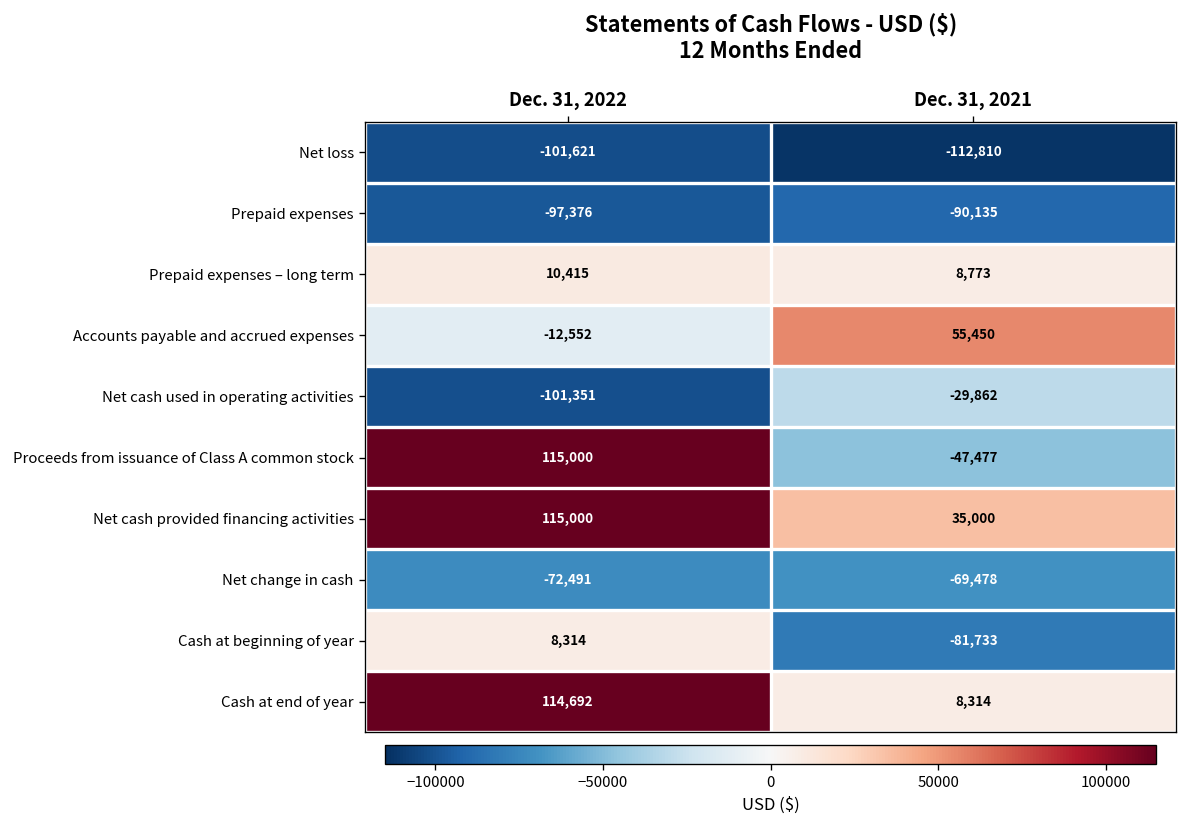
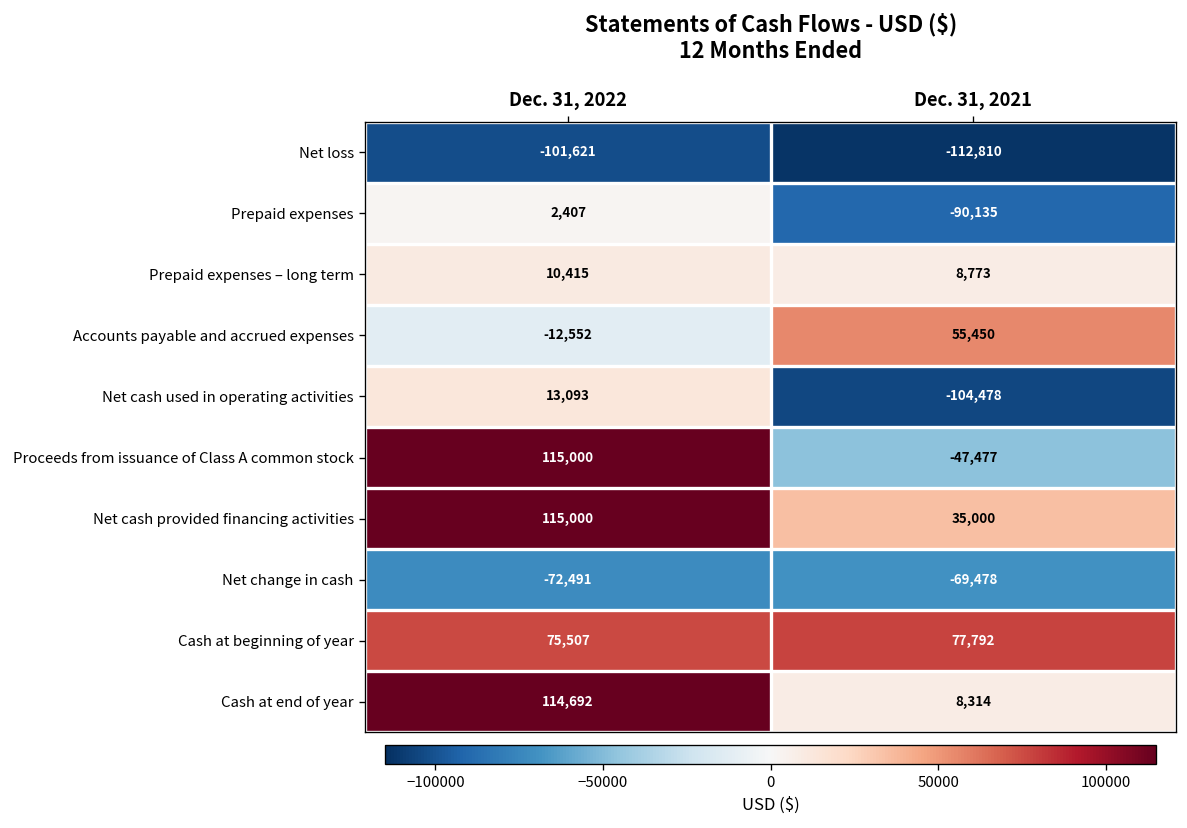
Prepaid expenses, Dec. 31, 2022: -97,376 -> 2,407
Net cash used in operating activities, Dec. 31, 2022: -101,351 -> 13,093
Net cash used in operating activities, Dec. 31, 2021: -29,862 -> -104,478
Cash at beginning of year, Dec. 31, 2022: 8,314 -> 75,507
Cash at beginning of year, Dec. 31, 2021: -81,733 -> 77,792
